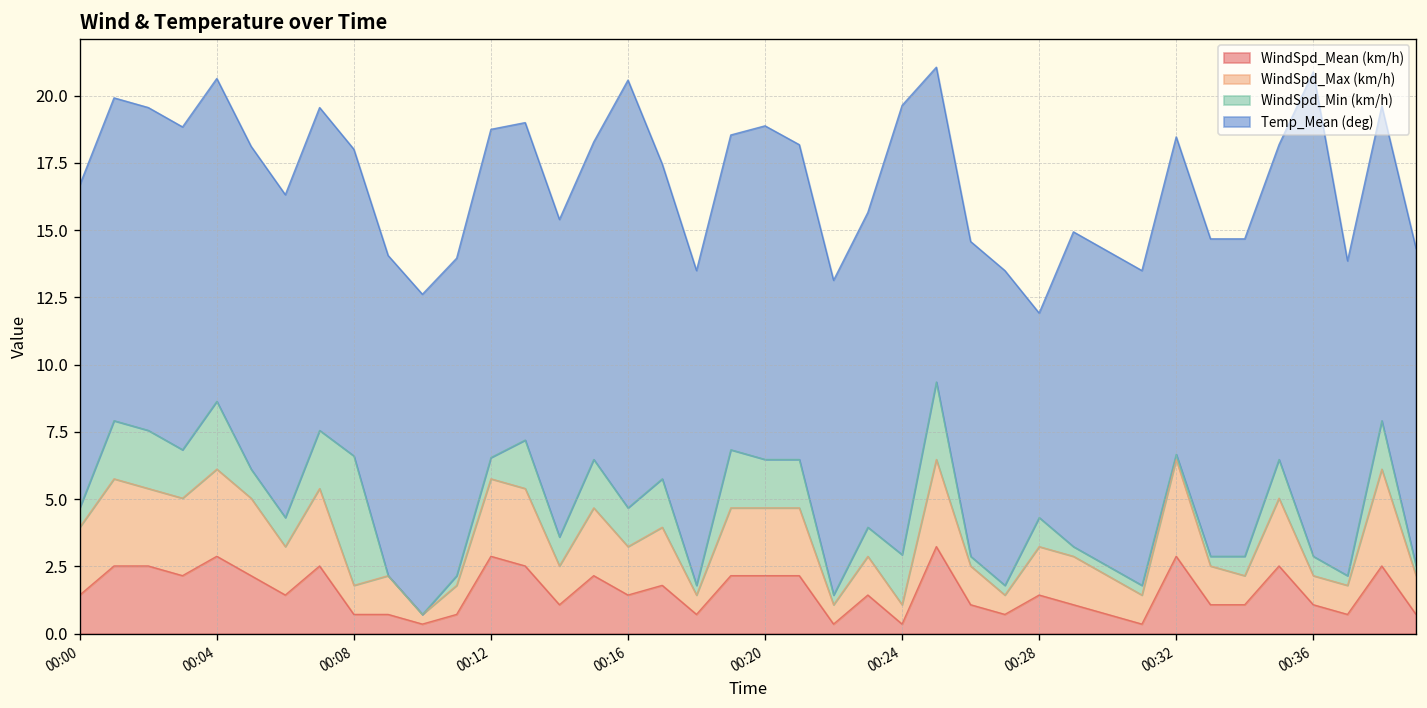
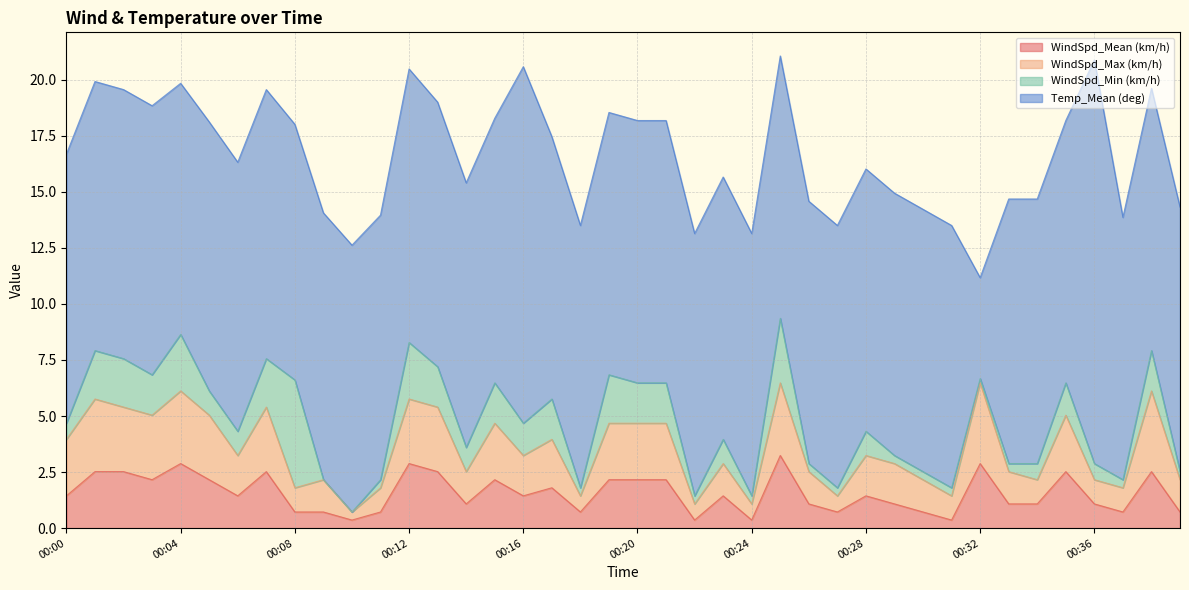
Temp_Mean (deg), 00:04: 12.0 -> 11.2
WindSpd_Min (km/h), 00:12: 0.8 -> 2.5
Temp_Mean (deg), 00:20: 12.4 -> 11.7
WindSpd_Min (km/h), 00:24: 1.9 -> 0.4
Temp_Mean (deg), 00:24: 16.7 -> 11.7
Temp_Mean (deg), 00:28: 7.6 -> 11.7
Temp_Mean (deg), 00:32: 11.8 -> 4.5
